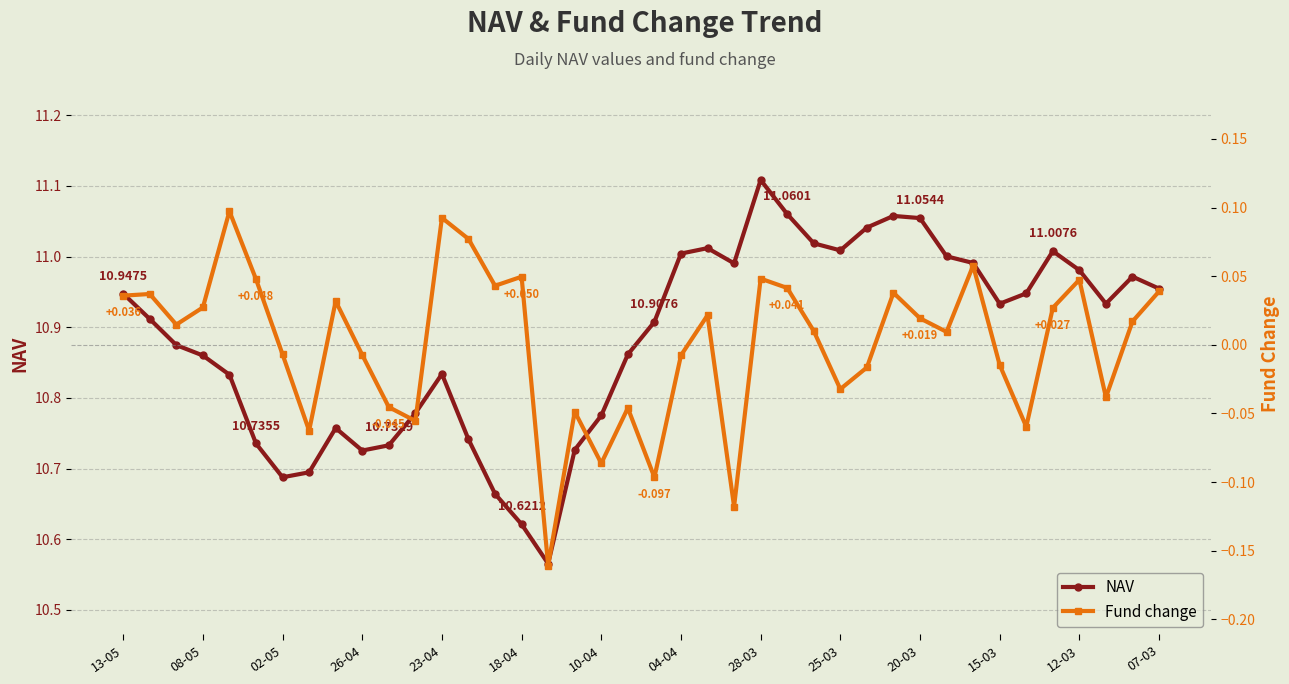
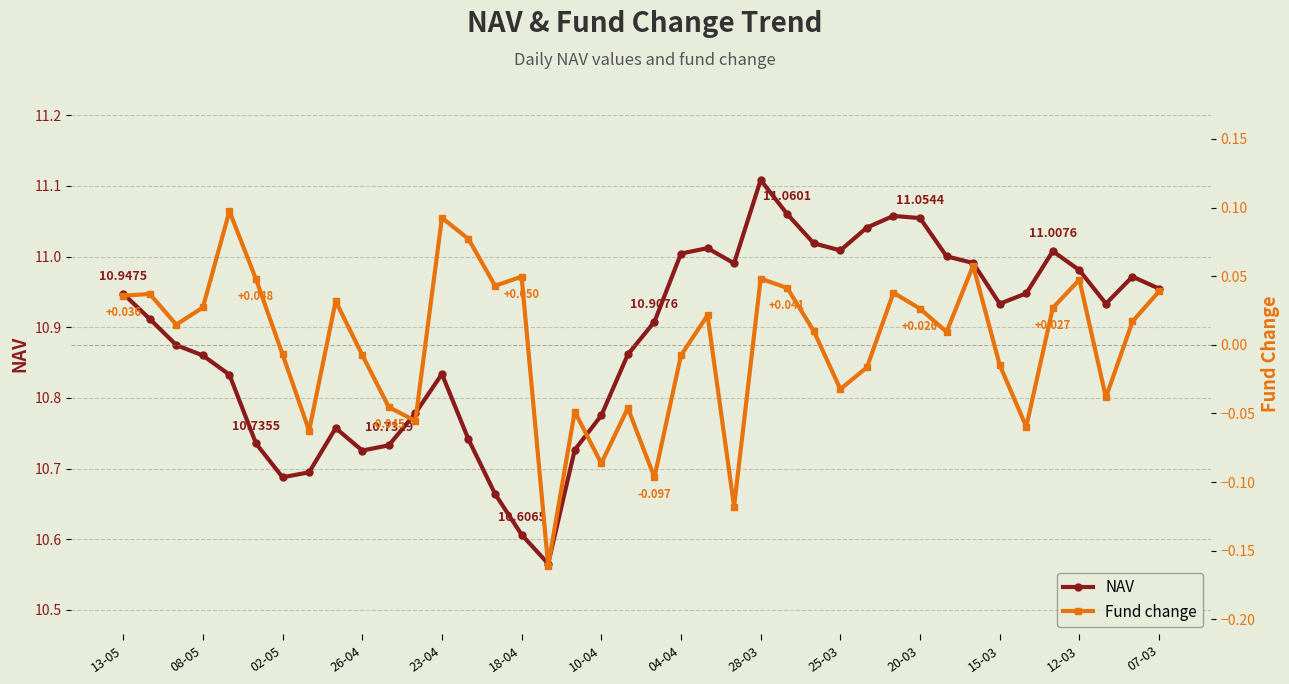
NAV, 18-04: 10.6212 -> 10.6065
Fund change, 20-03: +0.019 -> +0.026
